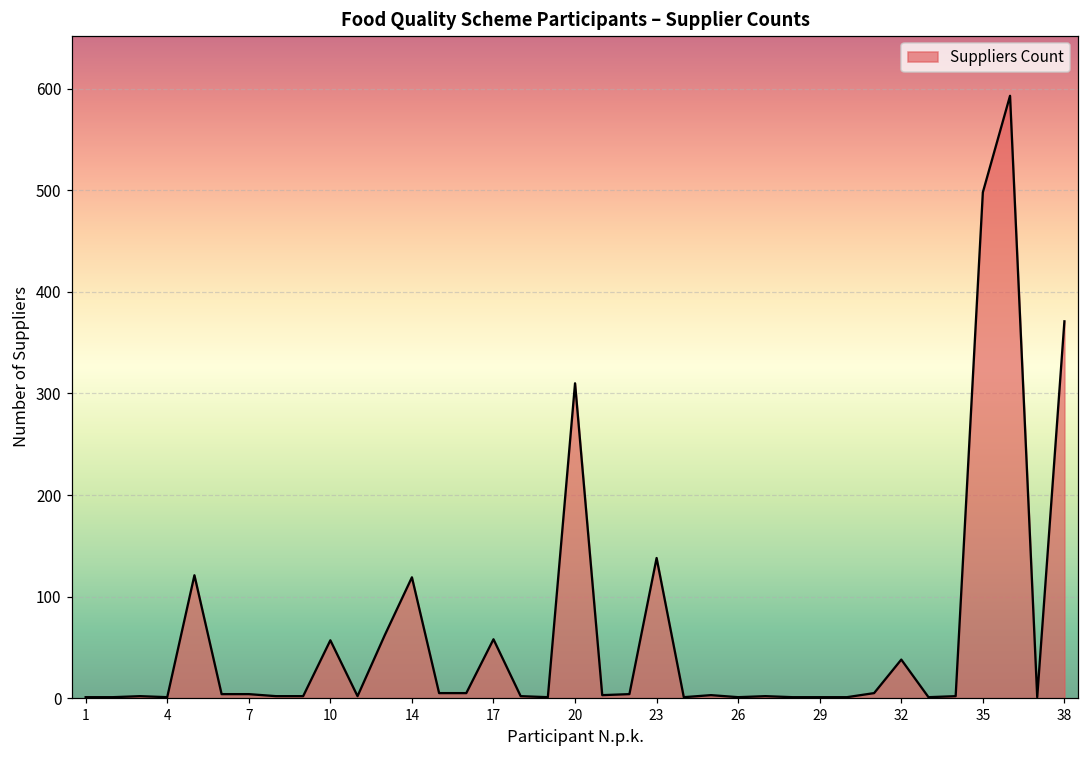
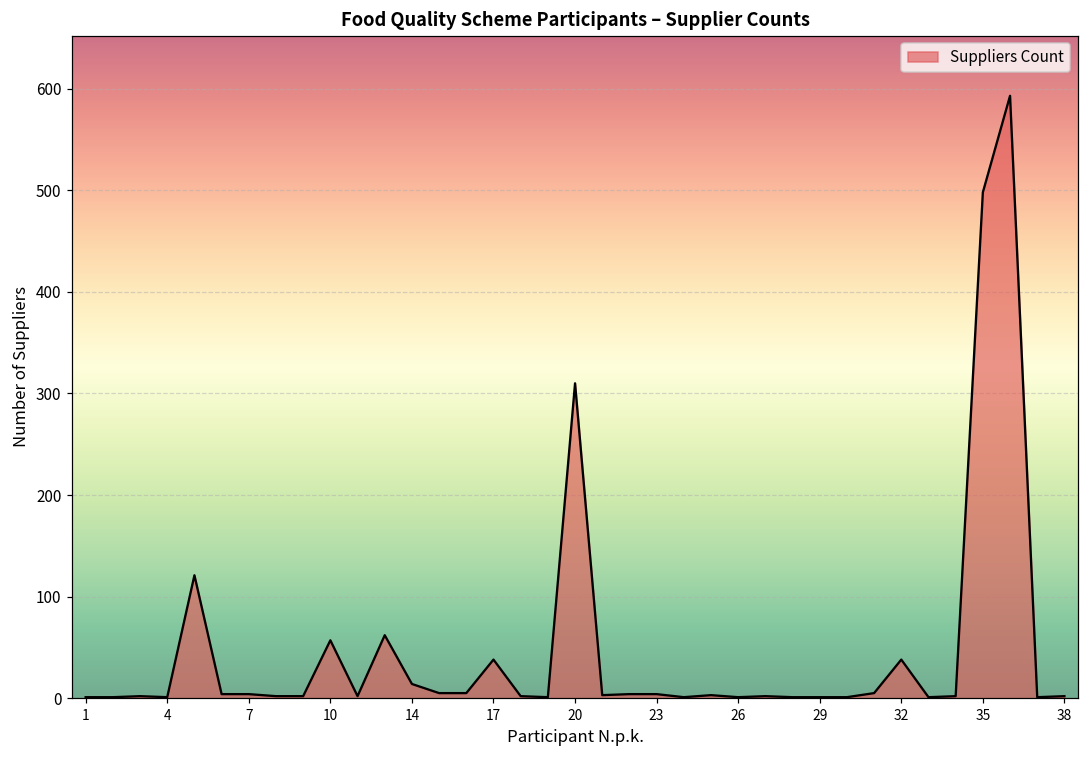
14: 120 -> 10
17: 60 -> 40
23: 140 -> 0
38: 370 -> 0
